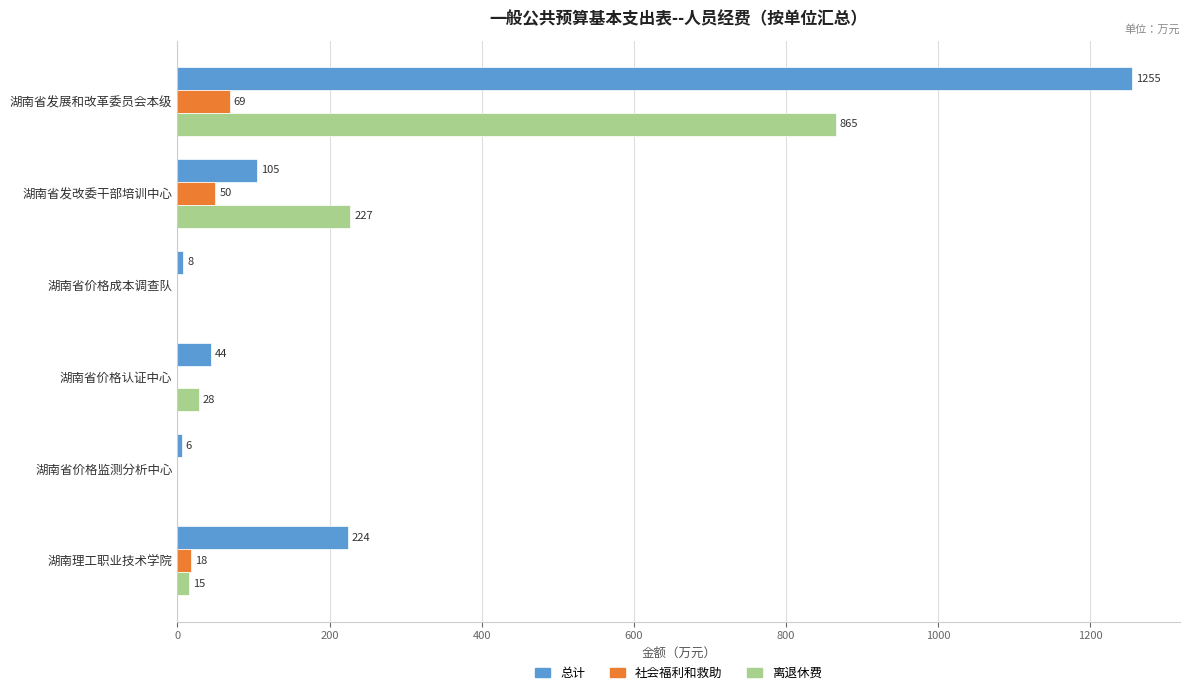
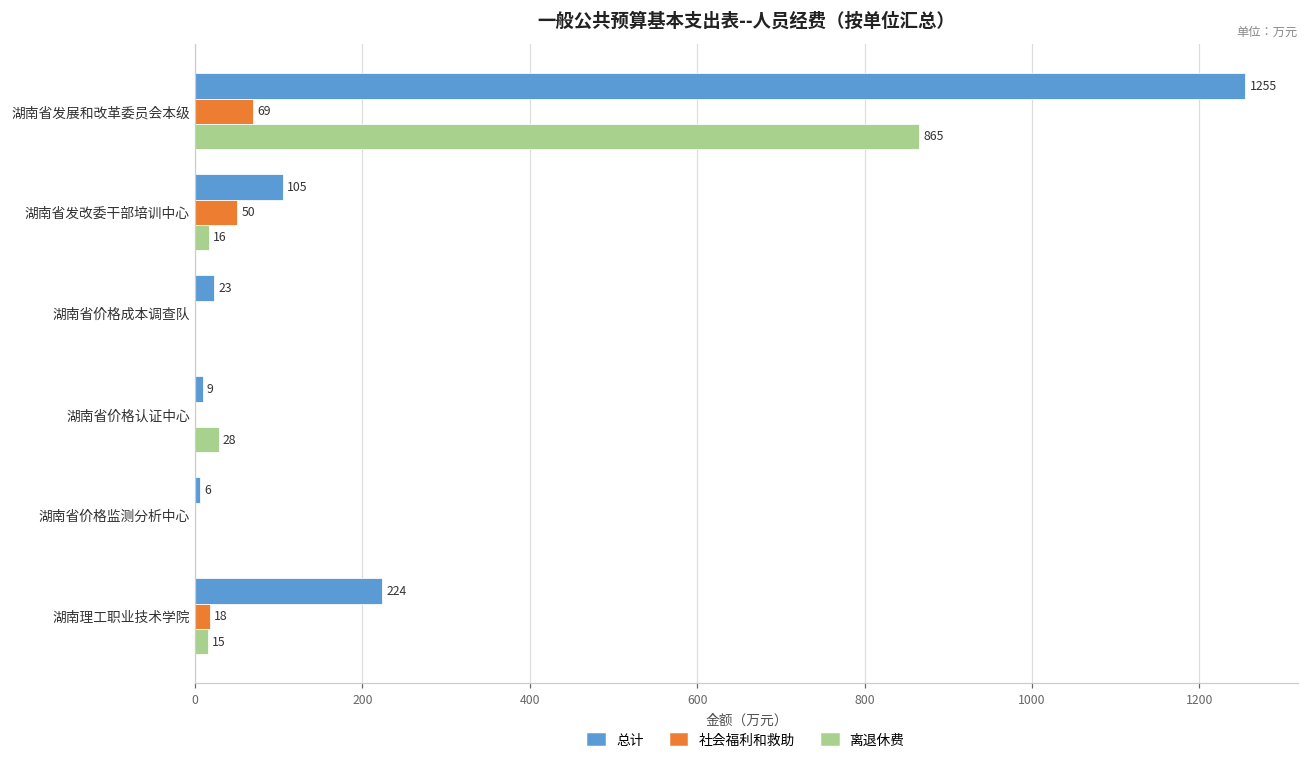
离退休费, 湖南省发改委干部培训中心: 227 -> 16
总计, 湖南省价格成本调查队: 8 -> 23
总计, 湖南省价格认证中心: 44 -> 9
